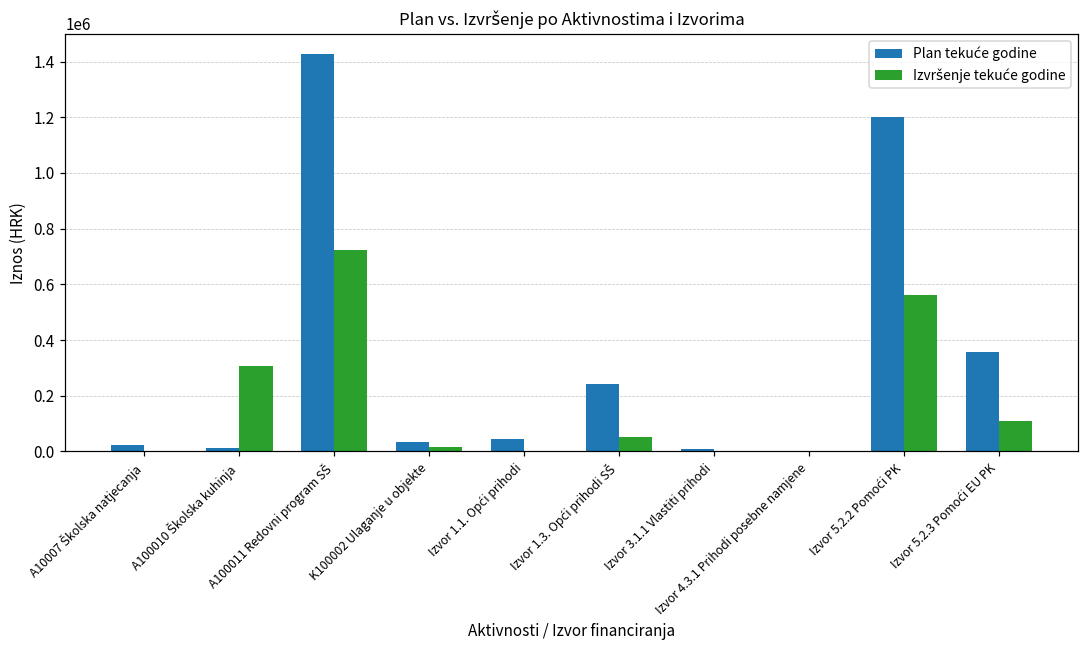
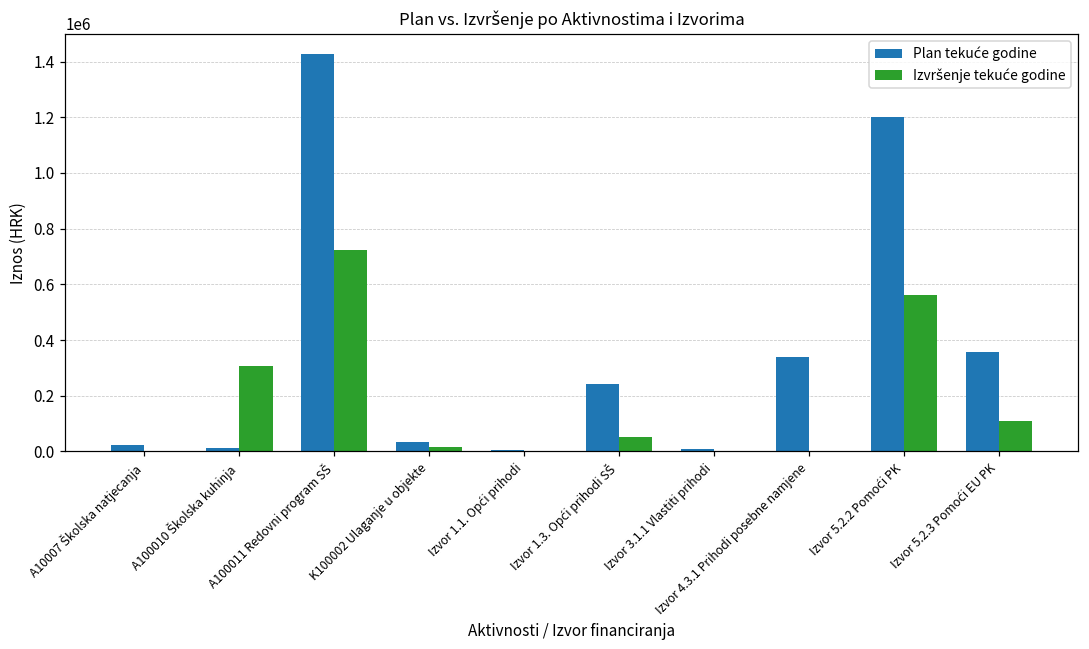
Plan tekuće godine, Izvor 1.1. Opći prihodi: 50000 -> 10000
Plan tekuće godine, Izvor 4.3.1 Prihodi posebne namjene: 0 -> 340000
